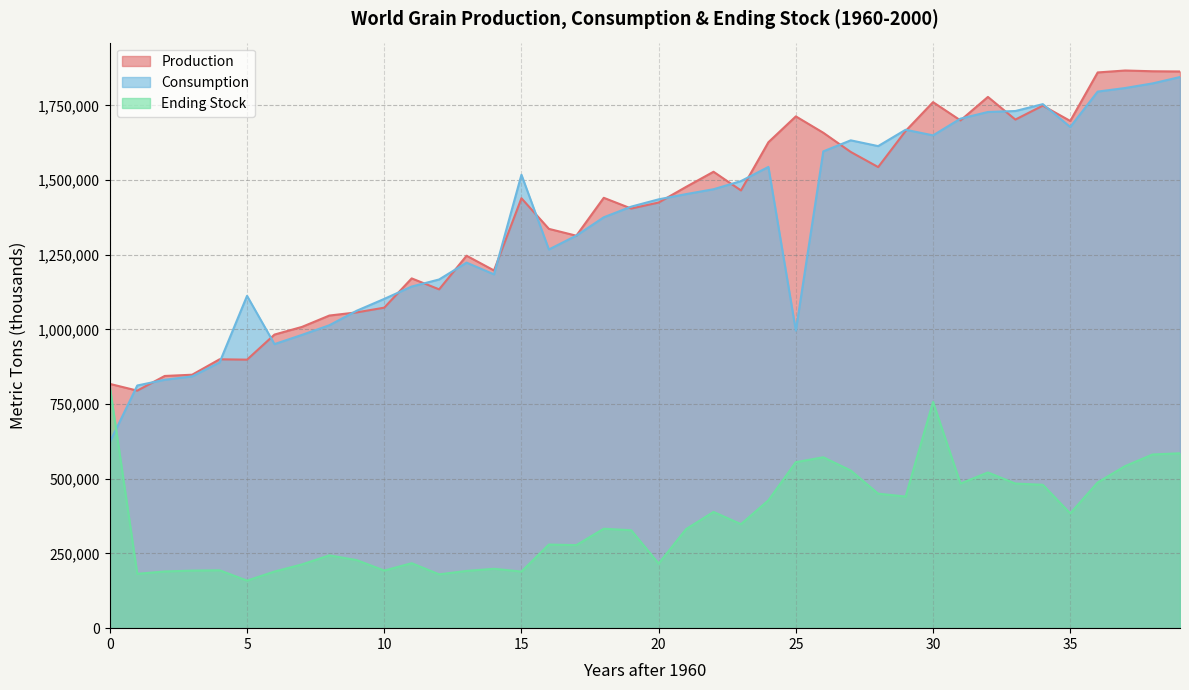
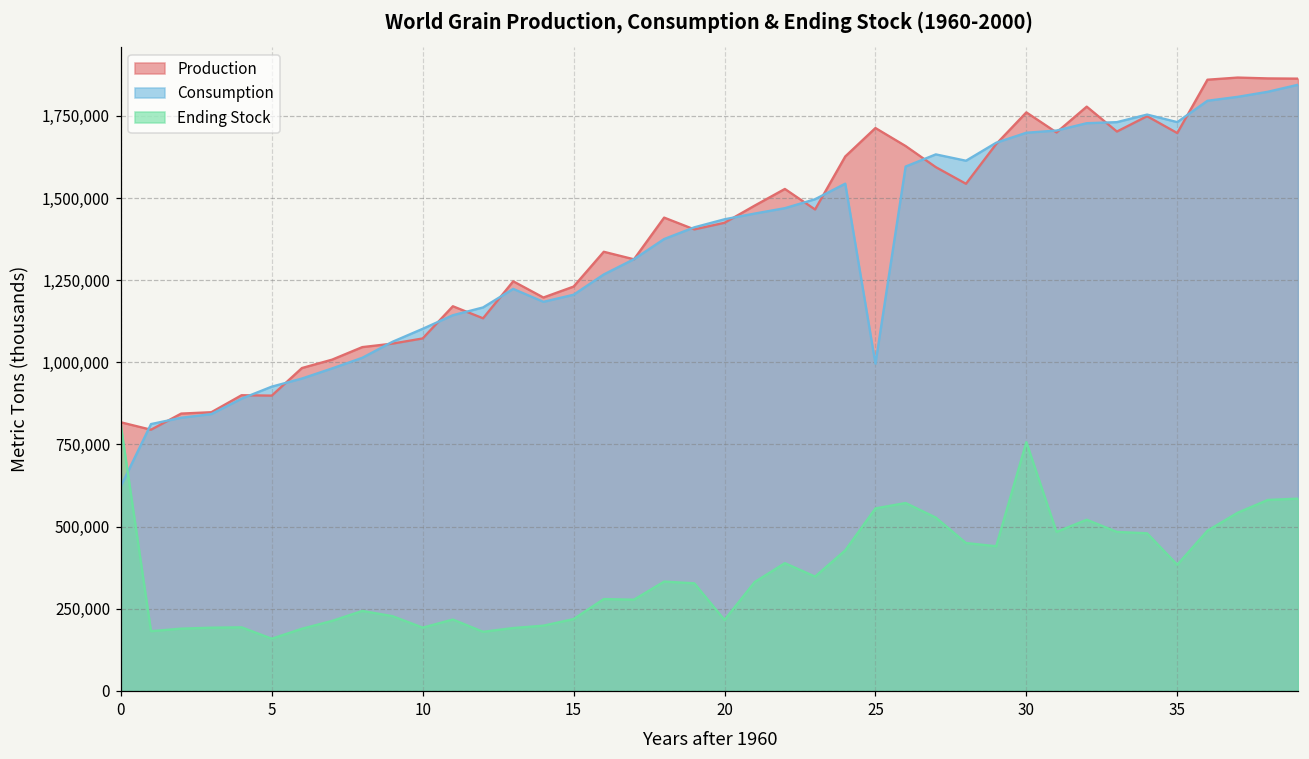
Consumption, 5: 1,110,000 -> 930,000
Production, 15: 1,440,000 -> 1,230,000
Consumption, 15: 1,520,000 -> 1,210,000
Ending Stock, 15: 190,000 -> 220,000
Consumption, 30: 1,650,000 -> 1,700,000
Consumption, 35: 1,680,000 -> 1,730,000
